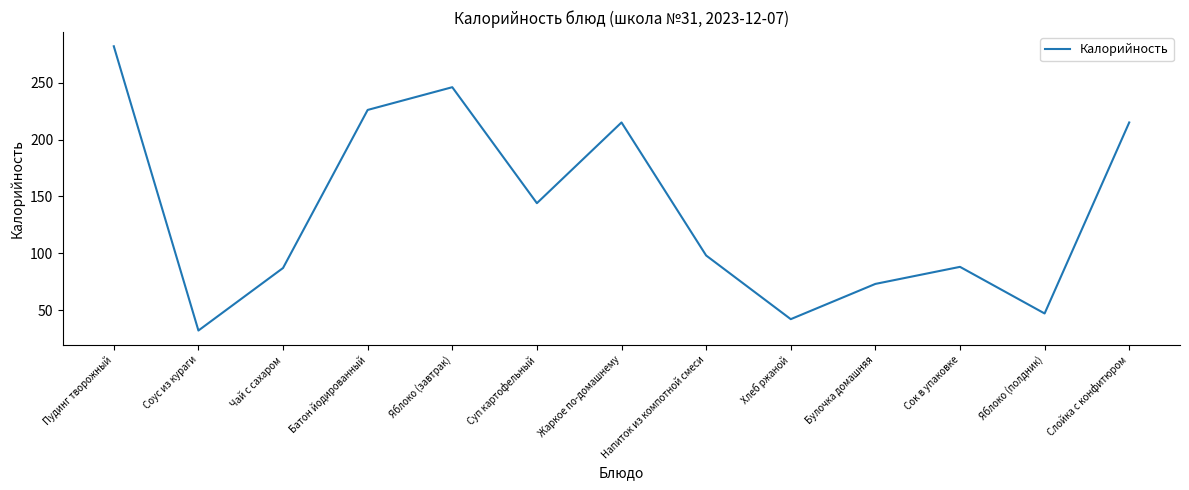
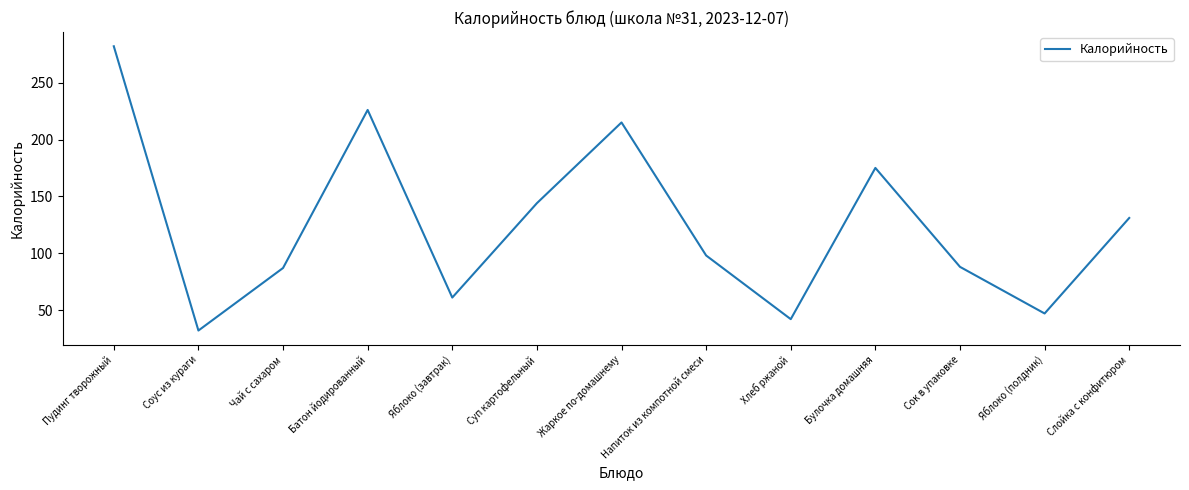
Яблоко (завтрак): 246 -> 61
Булочка домашняя: 73 -> 175
Слойка с конфитюром: 215 -> 131
